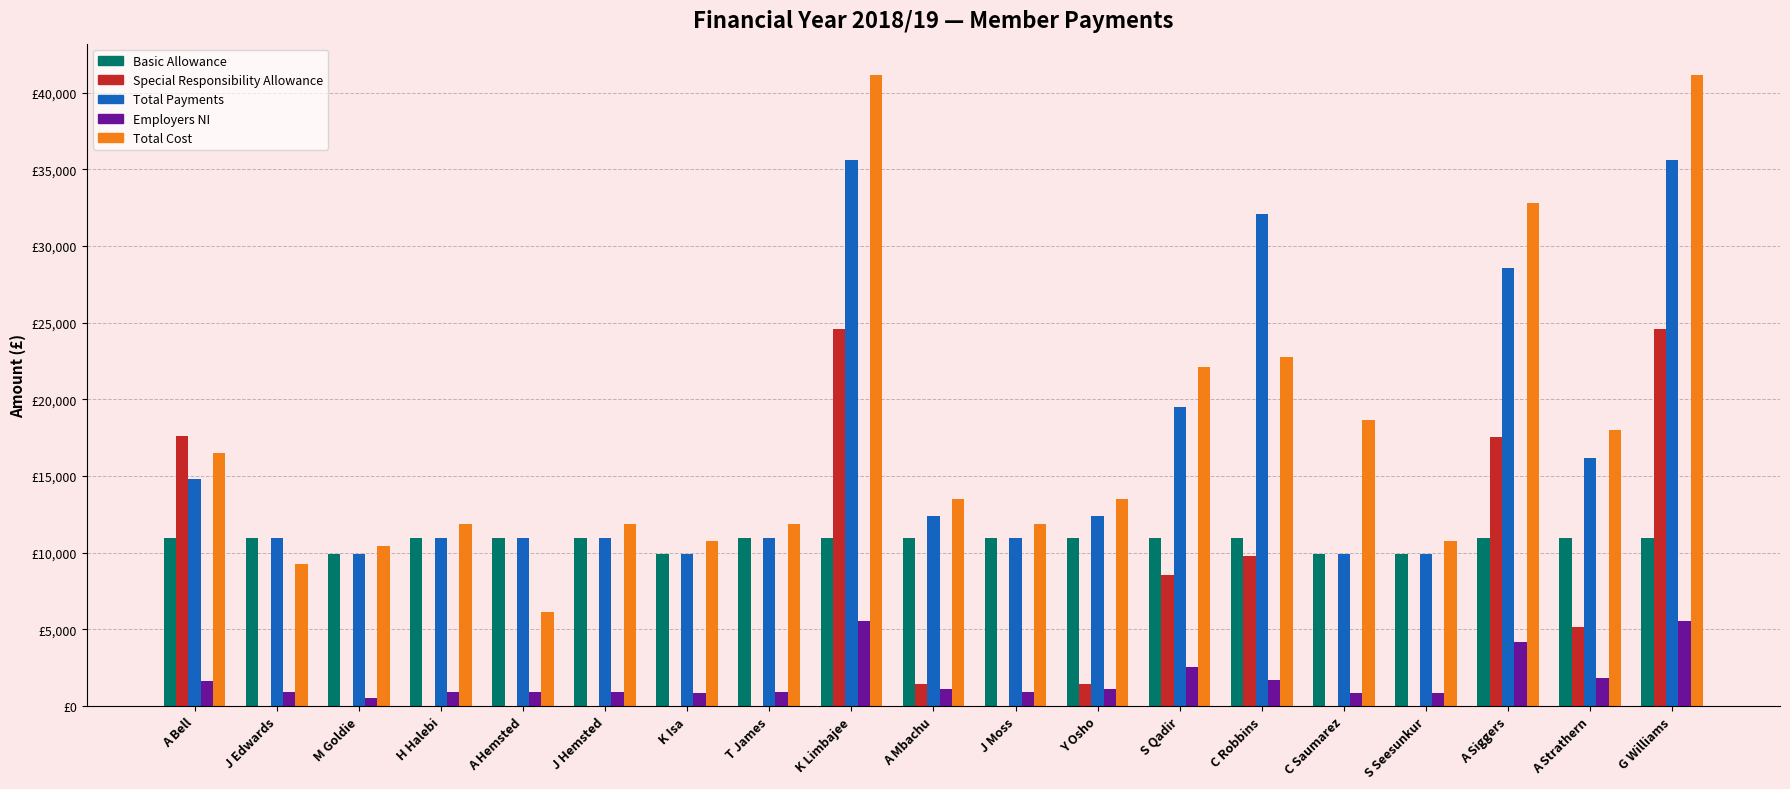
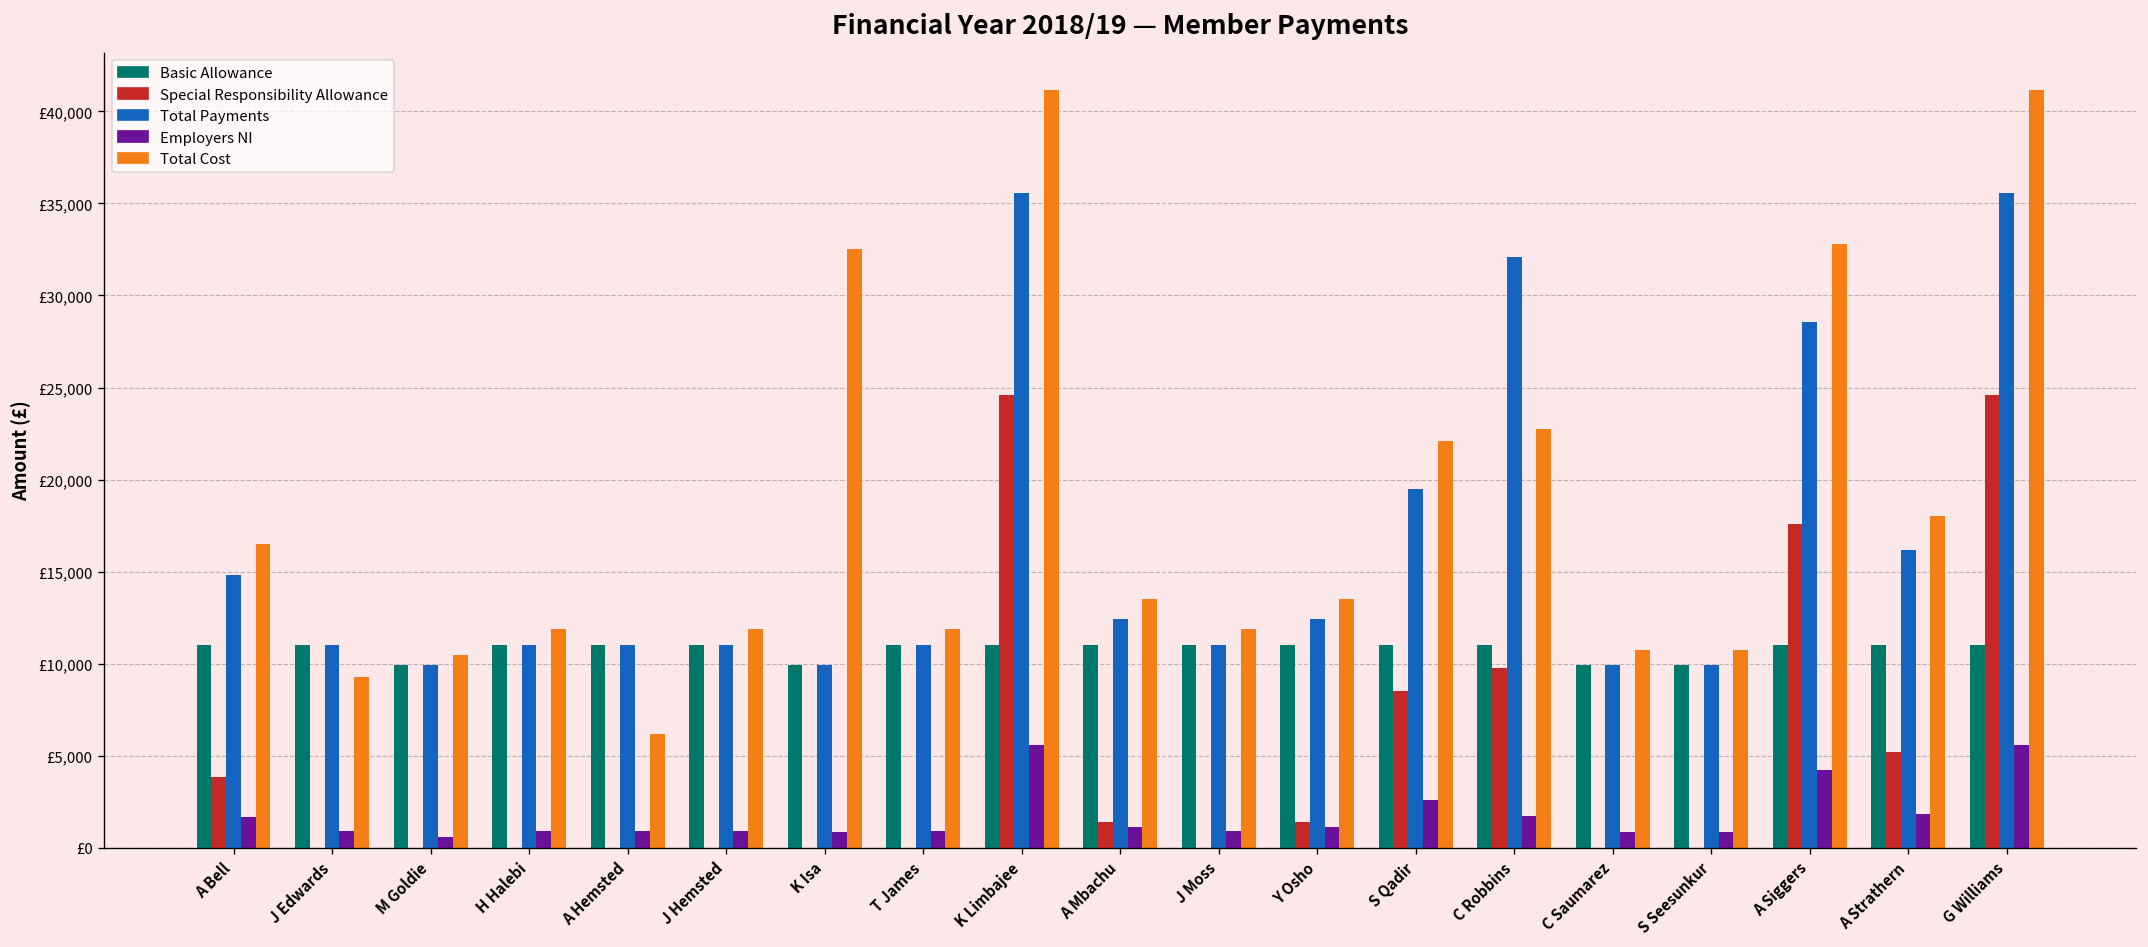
Special Responsibility Allowance, A Bell: £17,600 -> £3,800
Total Cost, K Isa: £10,800 -> £32,500
Total Cost, C Saumarez: £18,700 -> £10,800
